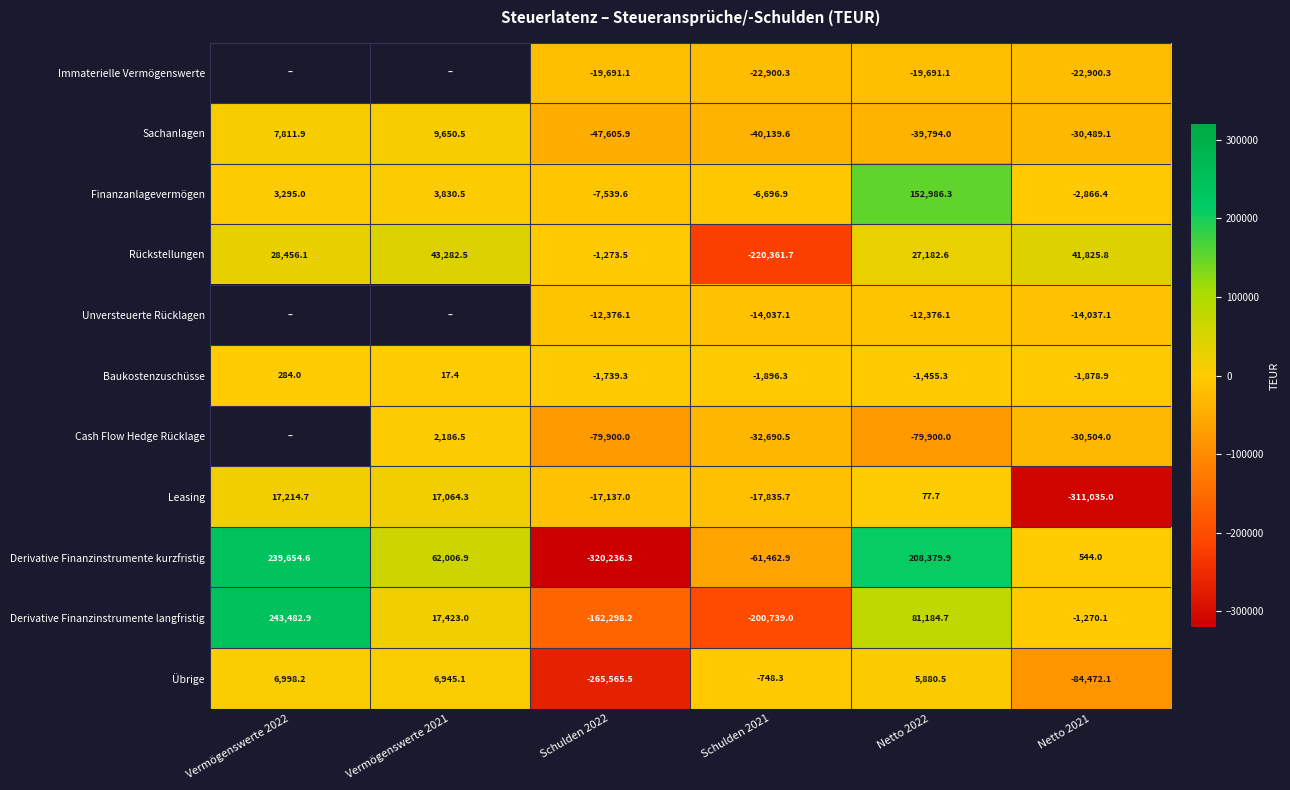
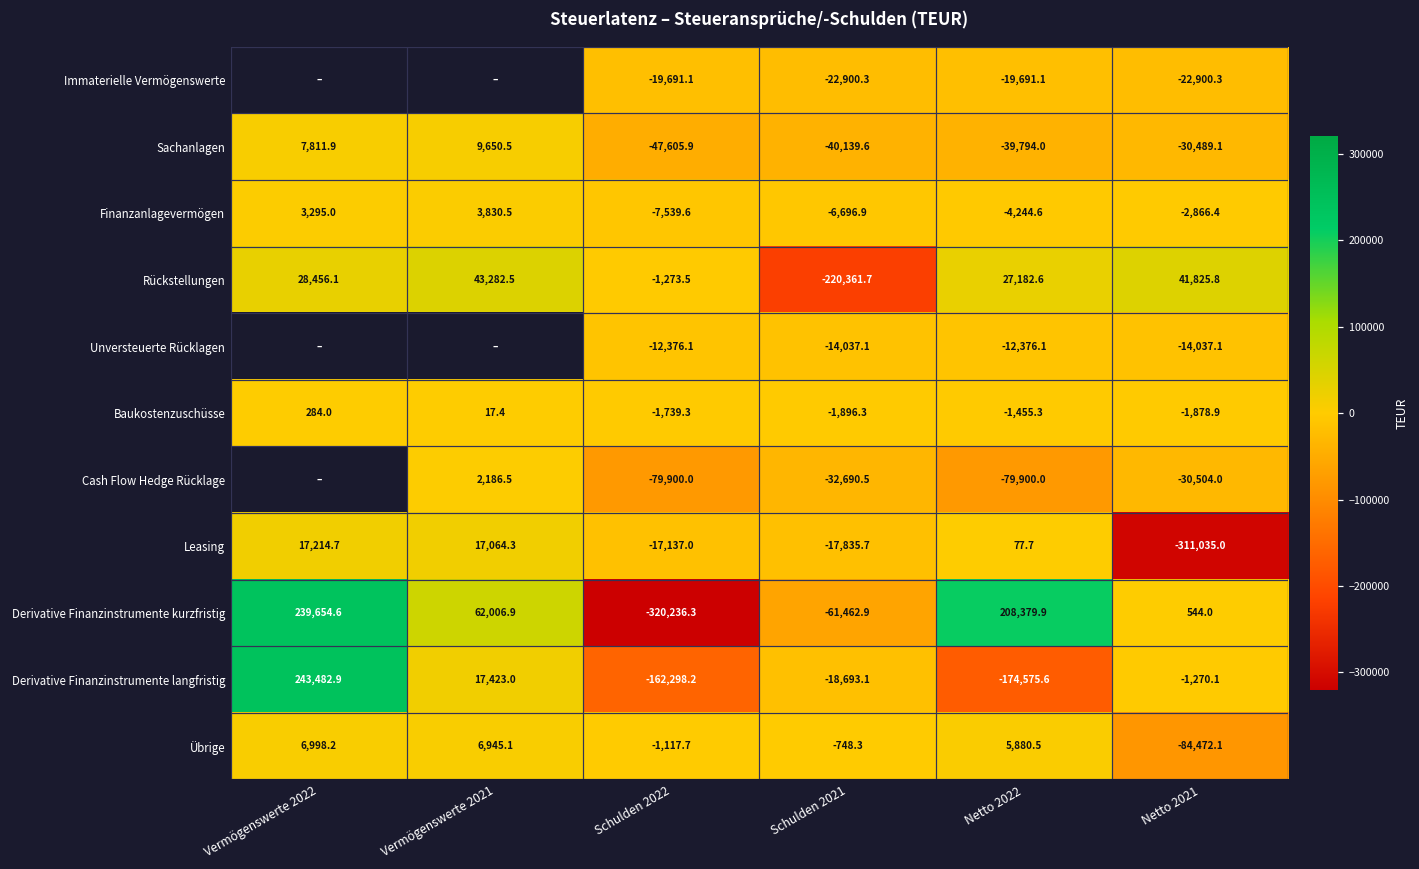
Finanzanlagevermögen, Netto 2022: 152,986.3 -> -4,244.6
Derivative Finanzinstrumente langfristig, Schulden 2021: -200,739.0 -> -18,693.1
Derivative Finanzinstrumente langfristig, Netto 2022: 81,184.7 -> -174,575.6
Übrige, Schulden 2022: -265,565.5 -> -1,117.7
